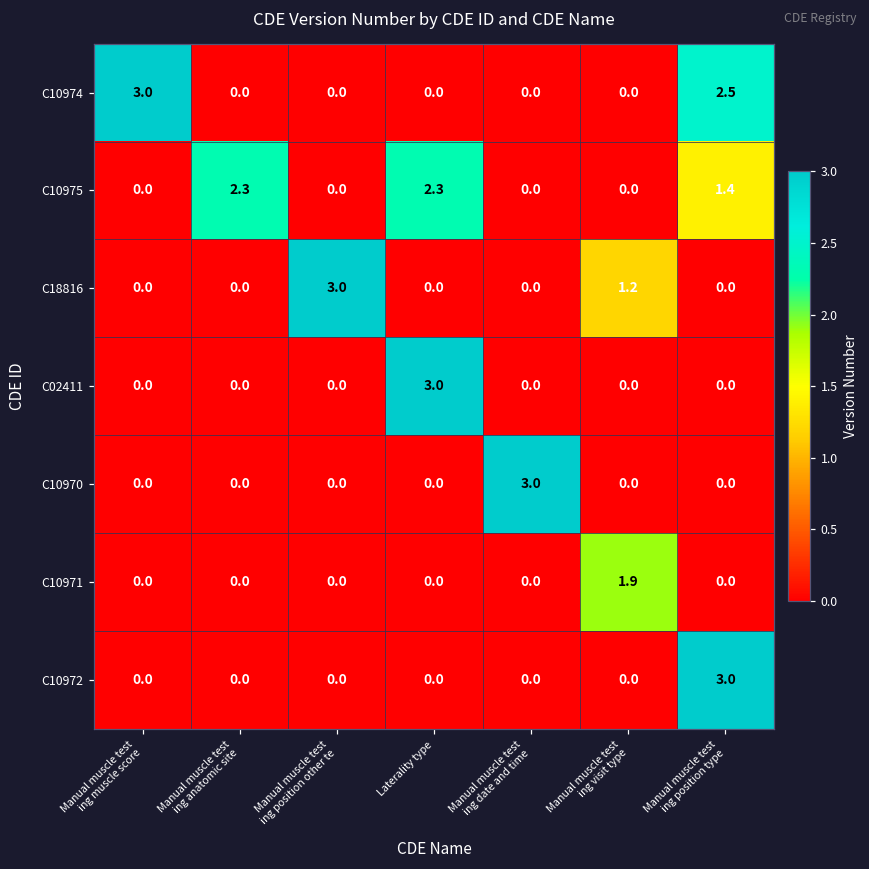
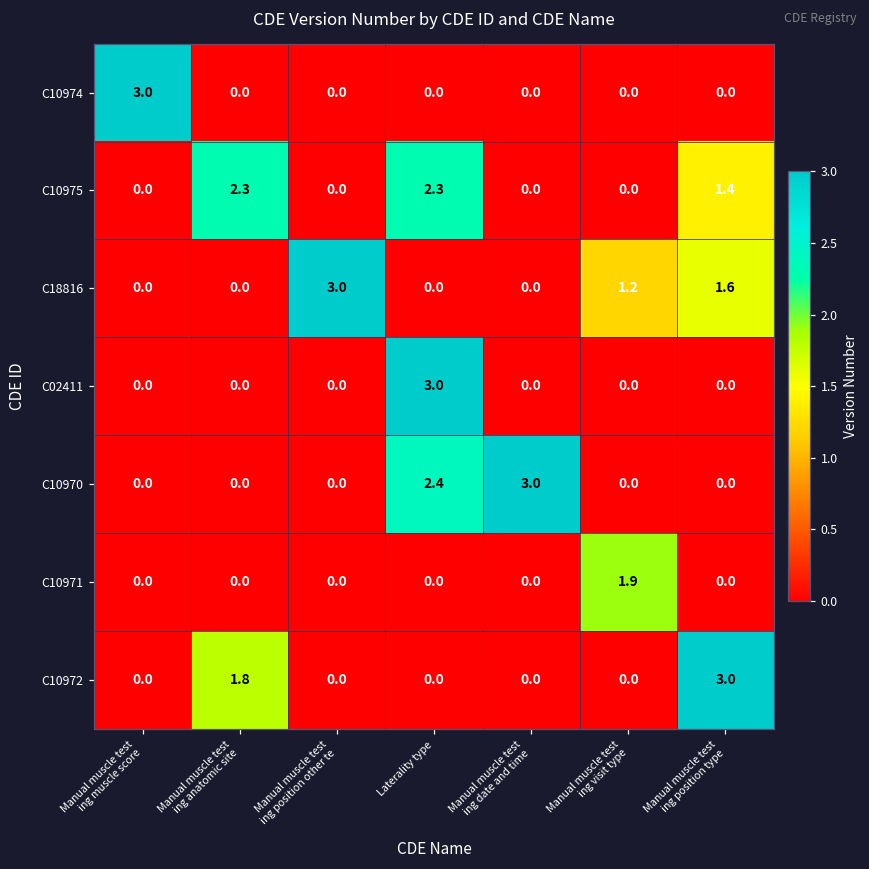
C10974, Manual muscle test ing position type: 2.5 -> 0.0
C18816, Manual muscle test ing position type: 0.0 -> 1.6
C10970, Laterality type: 0.0 -> 2.4
C10972, Manual muscle test ing anatomic site: 0.0 -> 1.8
